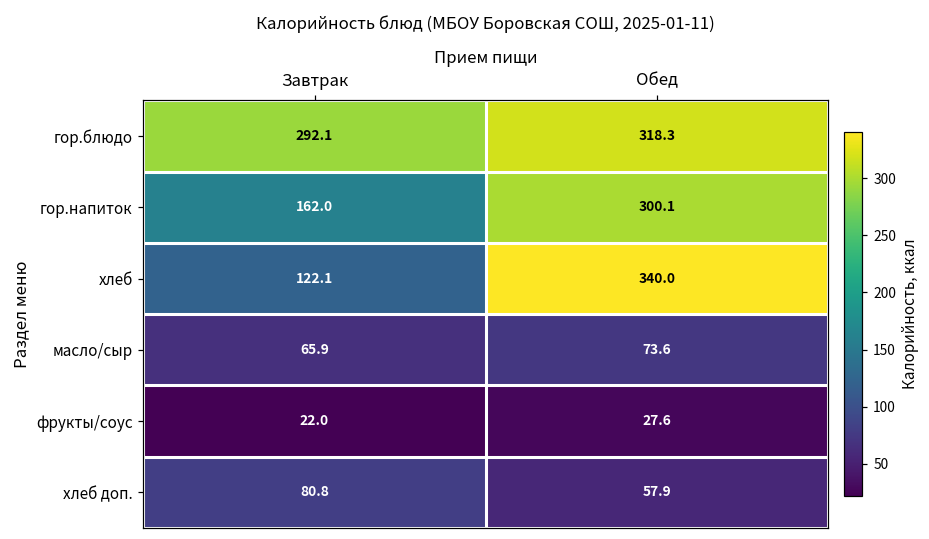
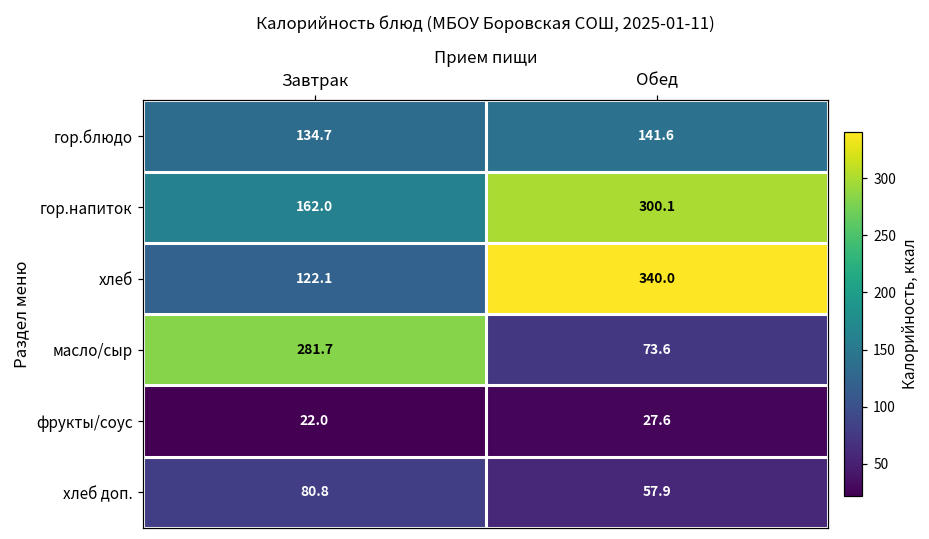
гор.блюдо, Завтрак: 292.1 -> 134.7
гор.блюдо, Обед: 318.3 -> 141.6
масло/сыр, Завтрак: 65.9 -> 281.7
